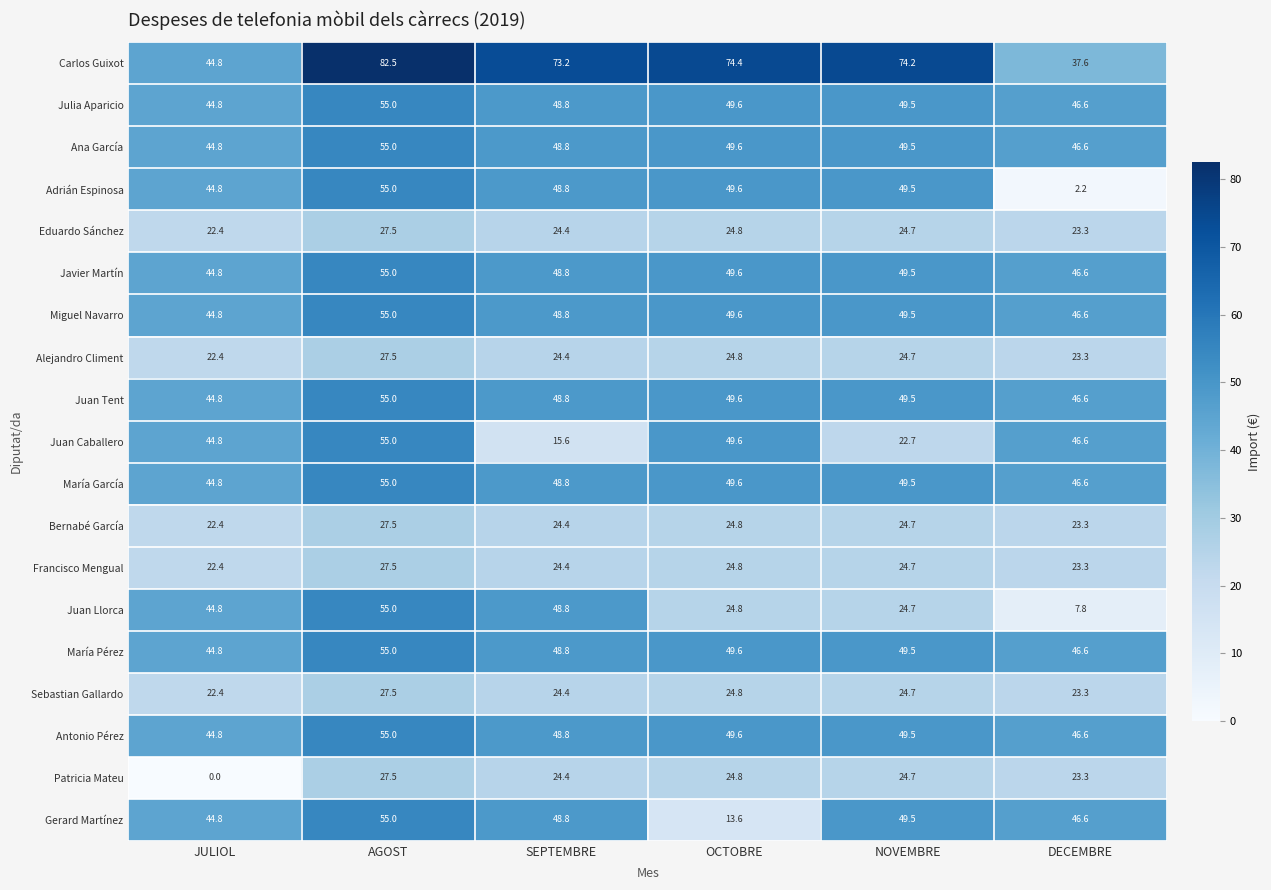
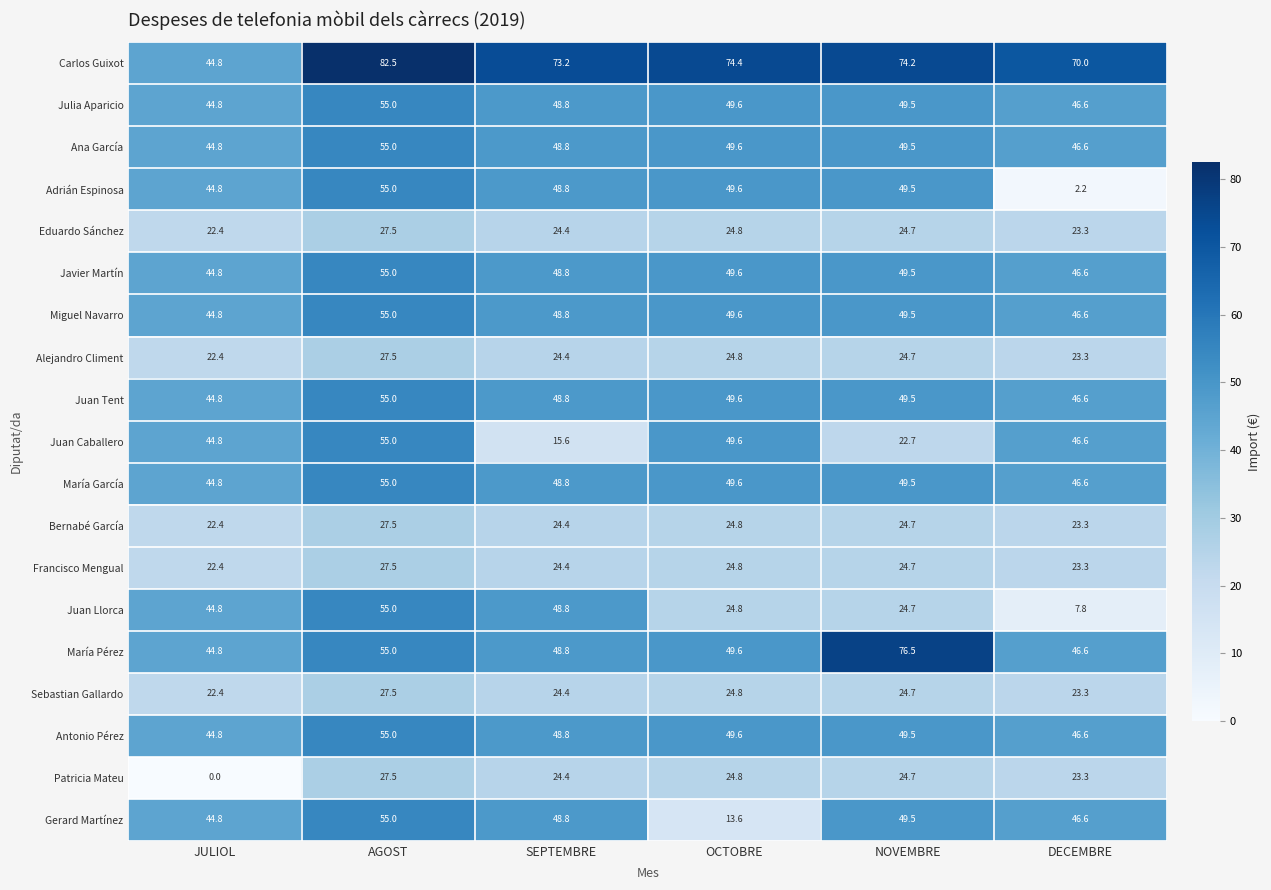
Carlos Guixot, DECEMBRE: 37.6 -> 70.0
María Pérez, NOVEMBRE: 49.5 -> 76.5
